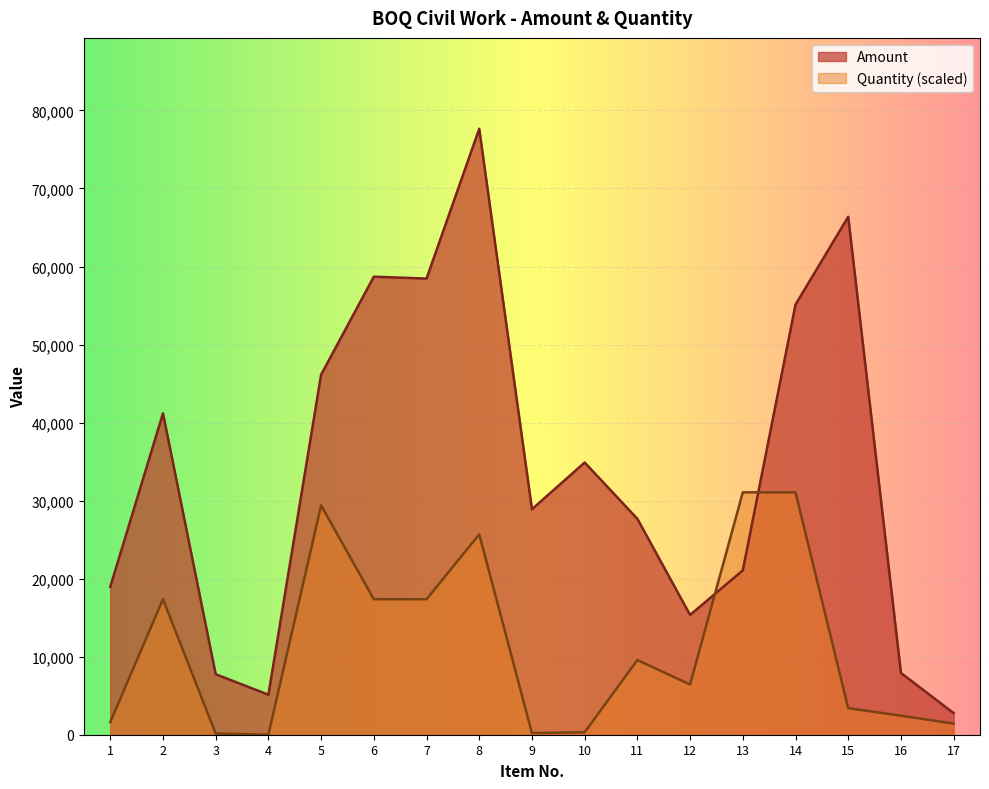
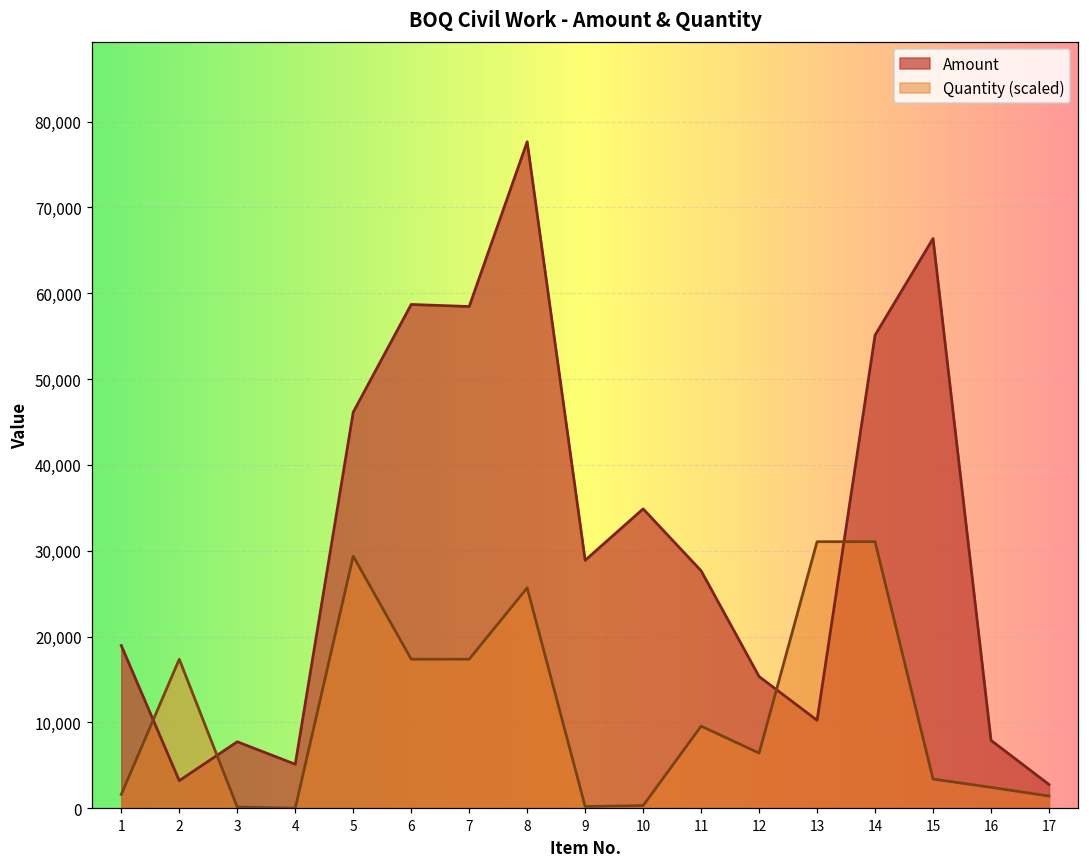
Amount, 2: 41,000 -> 3,000
Amount, 13: 21,000 -> 10,000
